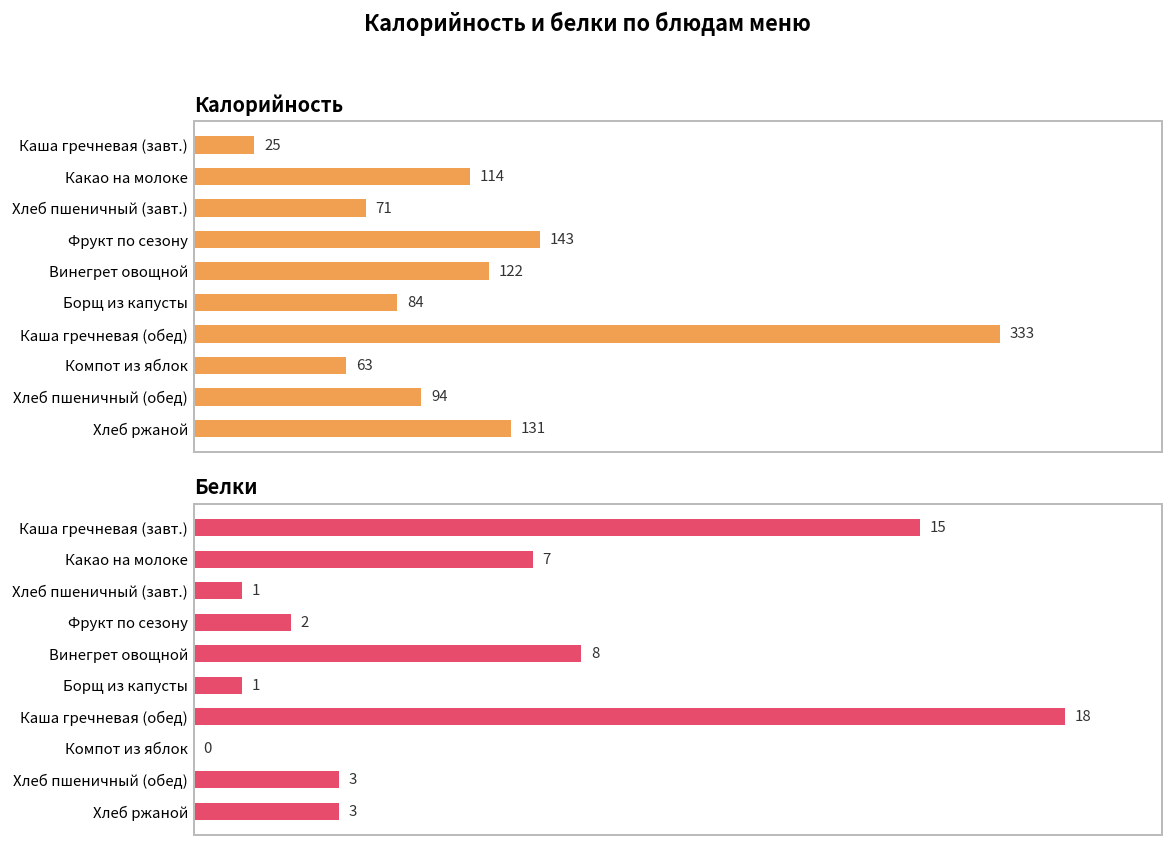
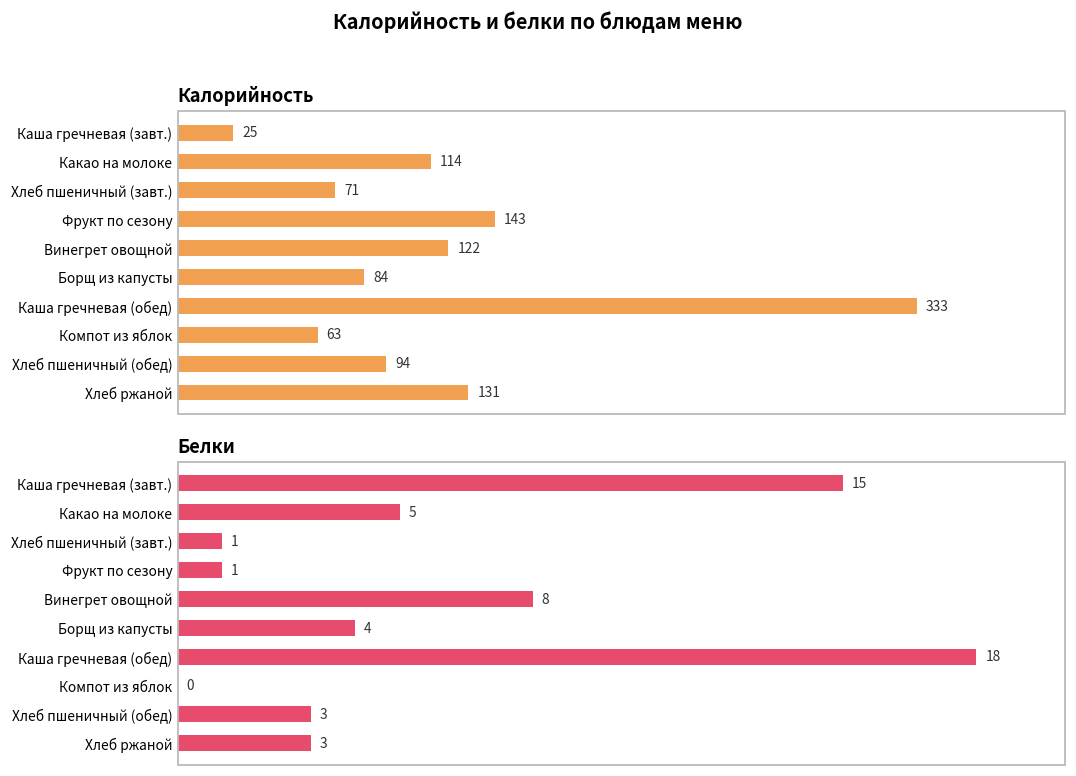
Белки, Какао на молоке: 7 -> 5
Белки, Фрукт по сезону: 2 -> 1
Белки, Борщ из капусты: 1 -> 4
